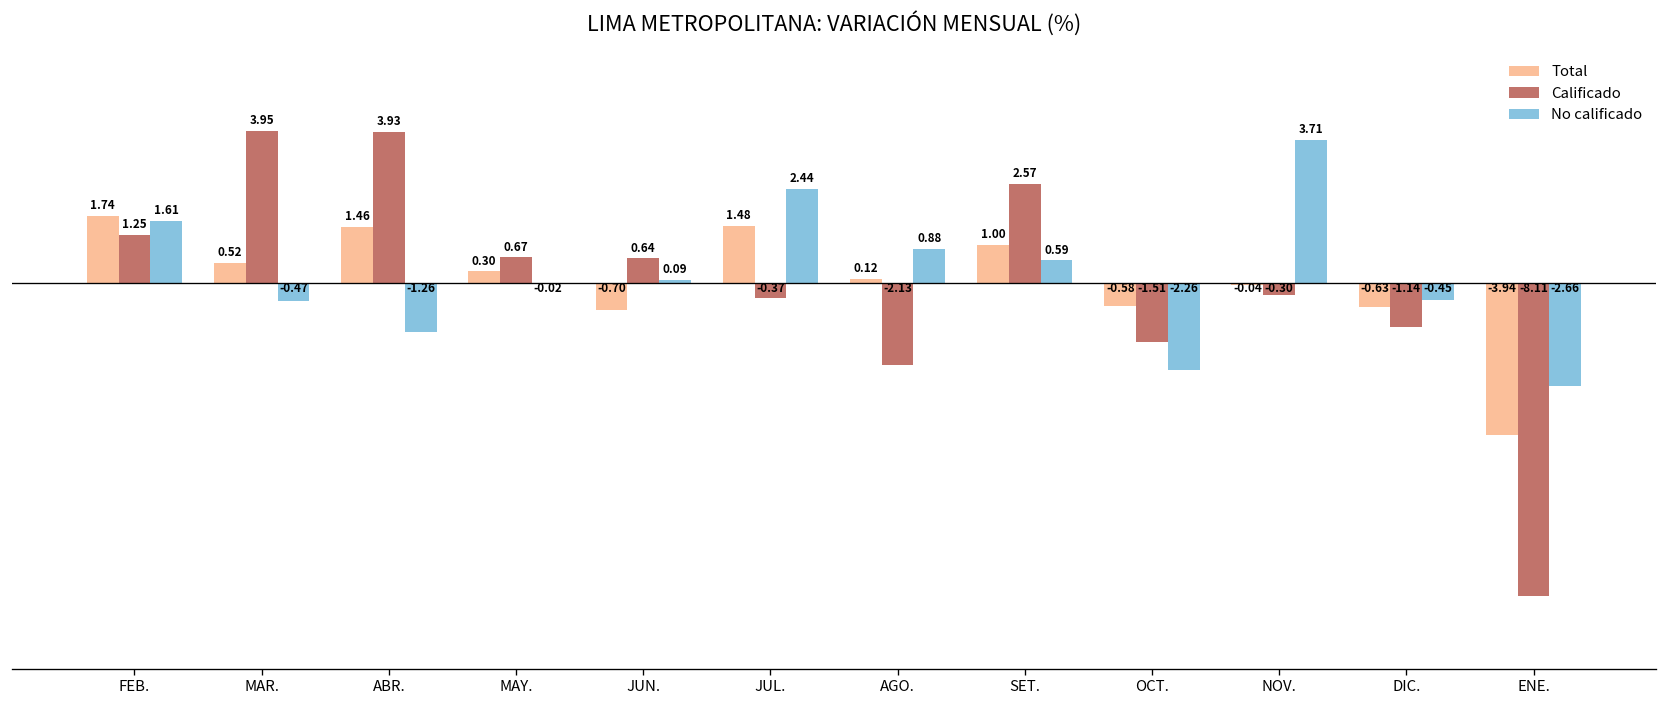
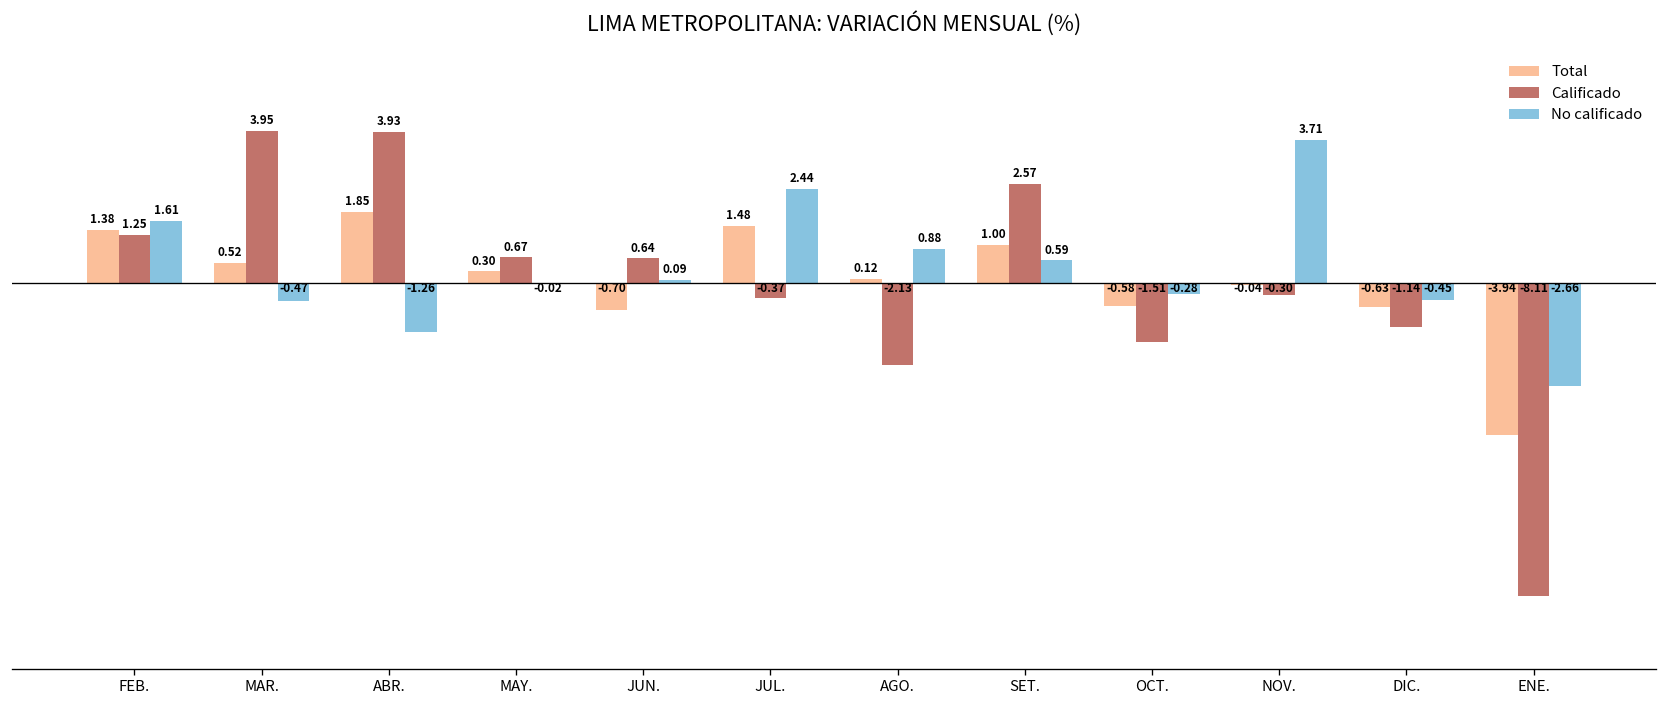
Total, FEB.: 1.74 -> 1.38
Total, ABR.: 1.46 -> 1.85
No calificado, OCT.: -2.26 -> -0.28
